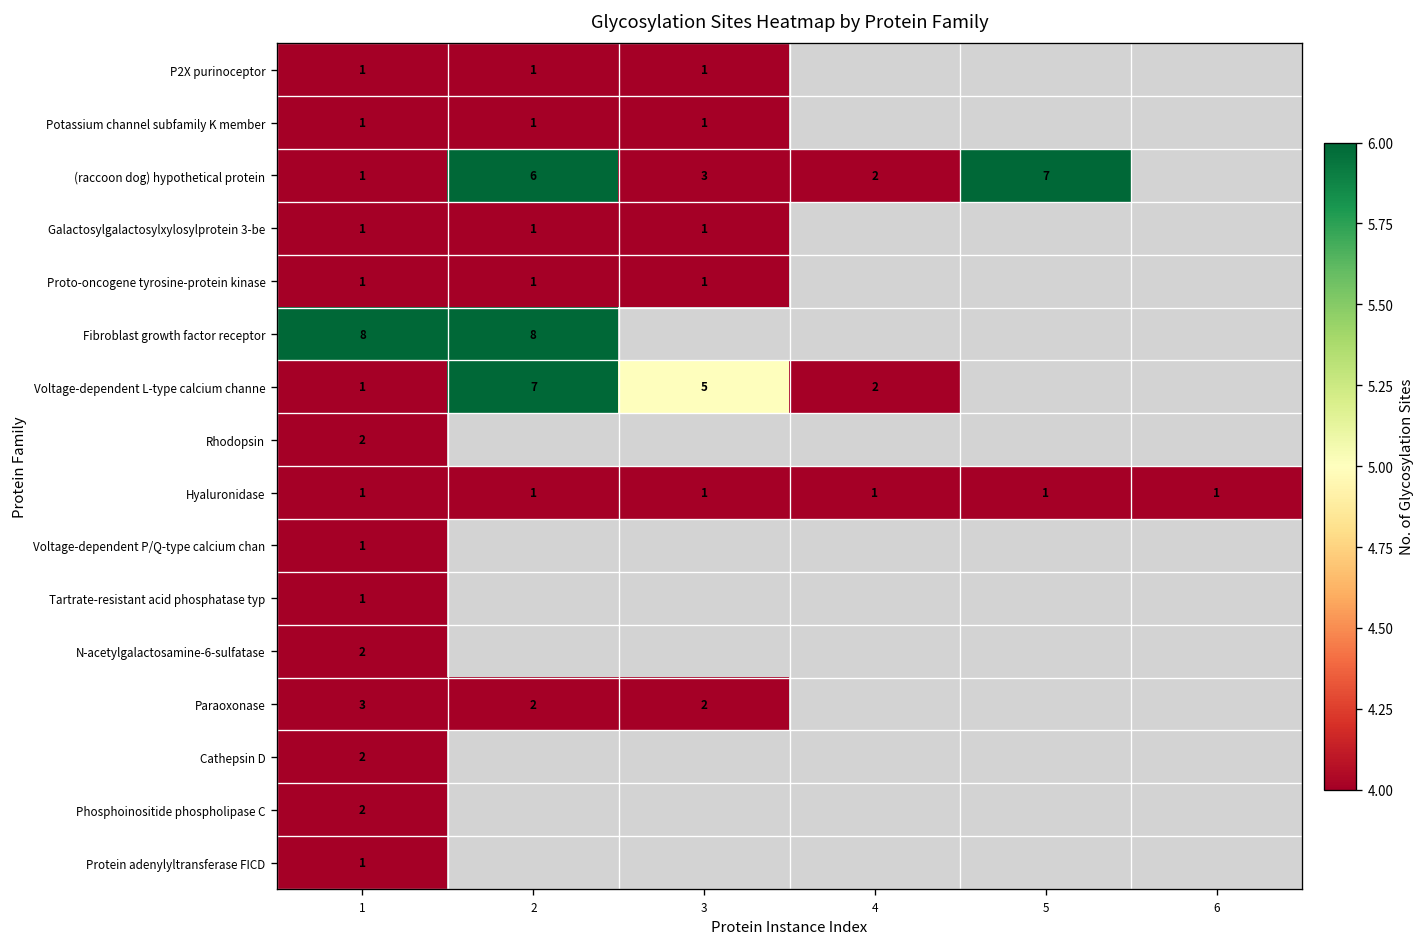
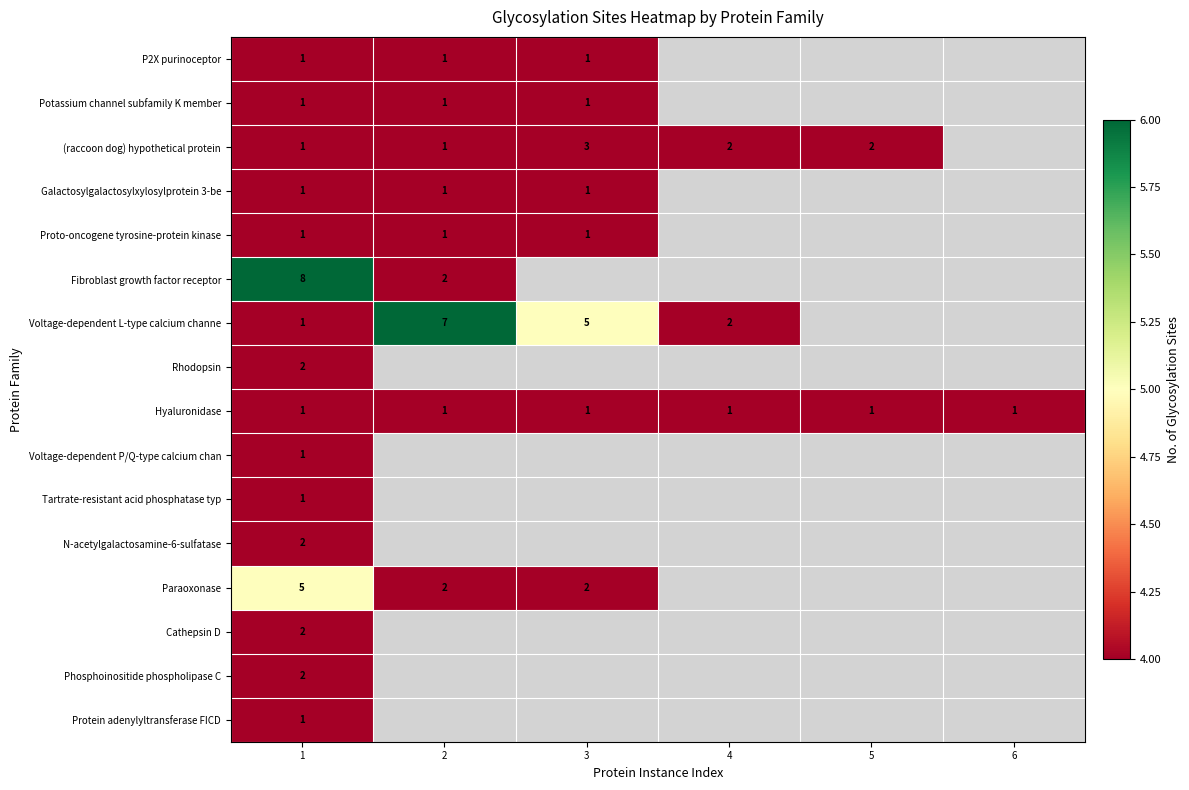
(raccoon dog) hypothetical protein, 2: 6 -> 1
(raccoon dog) hypothetical protein, 5: 7 -> 2
Fibroblast growth factor receptor, 2: 8 -> 2
Paraoxonase, 1: 3 -> 5
